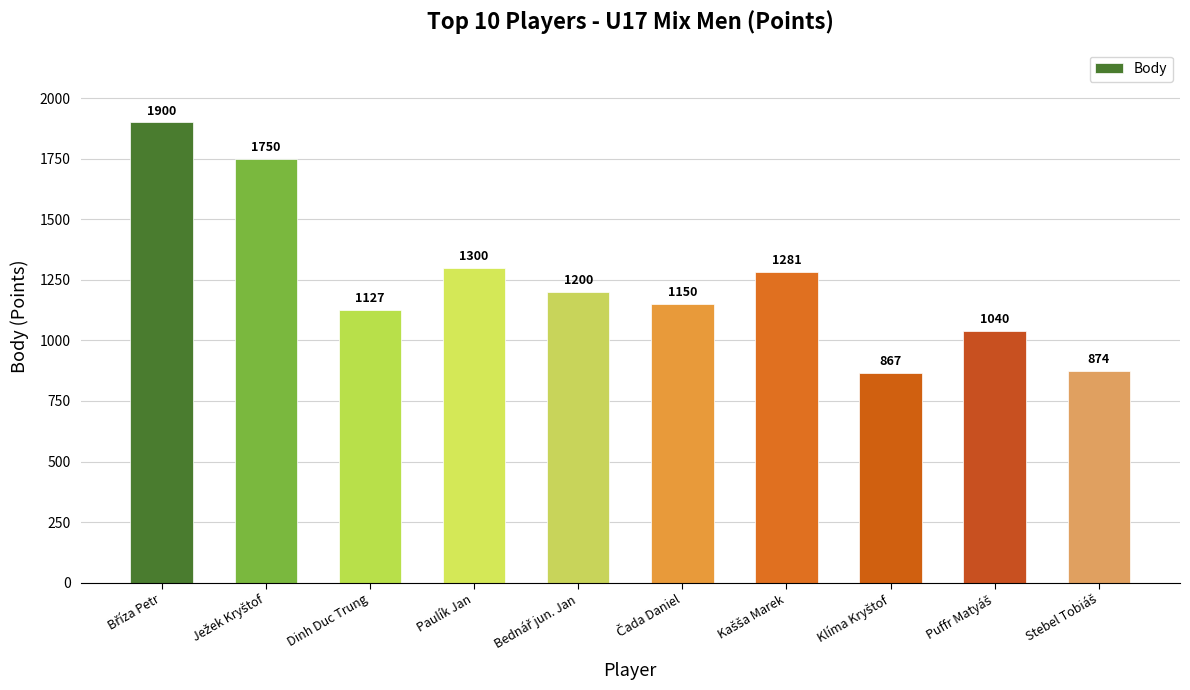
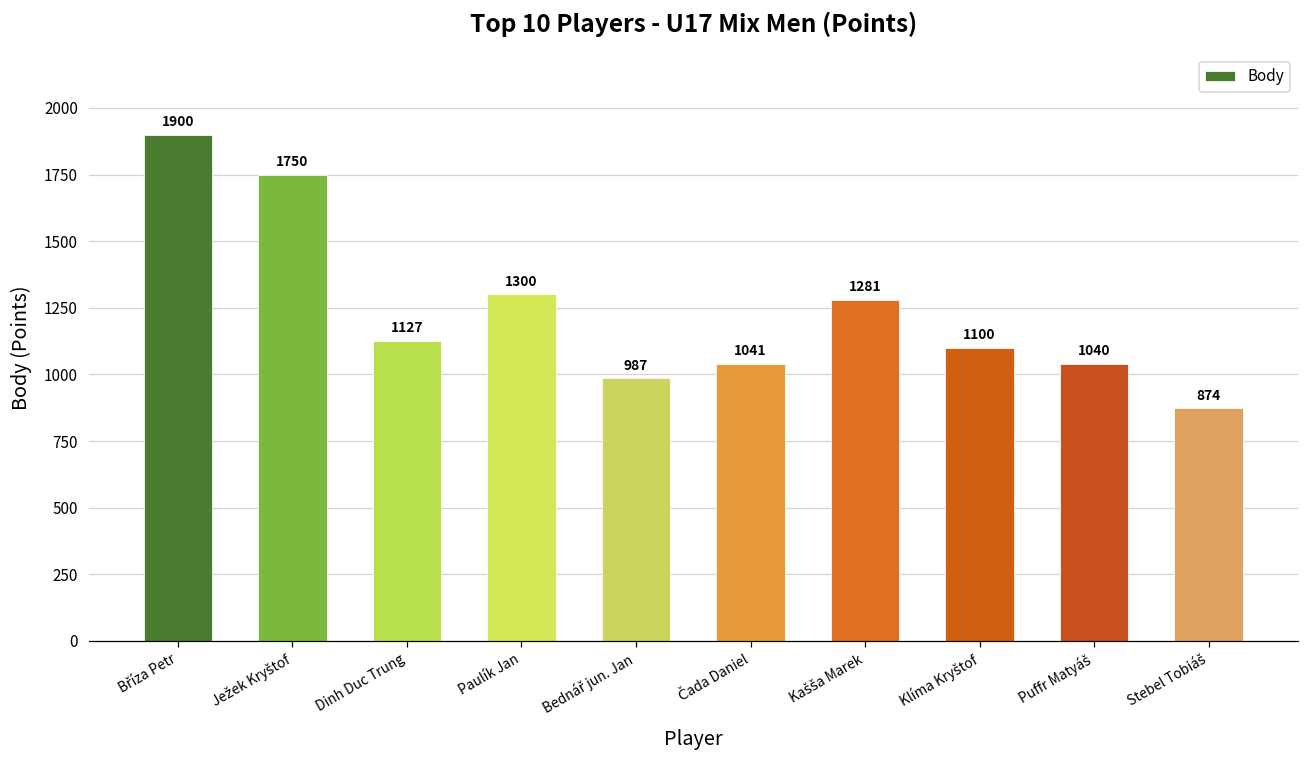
Bednář jun. Jan: 1200 -> 987
Čada Daniel: 1150 -> 1041
Klíma Kryštof: 867 -> 1100
